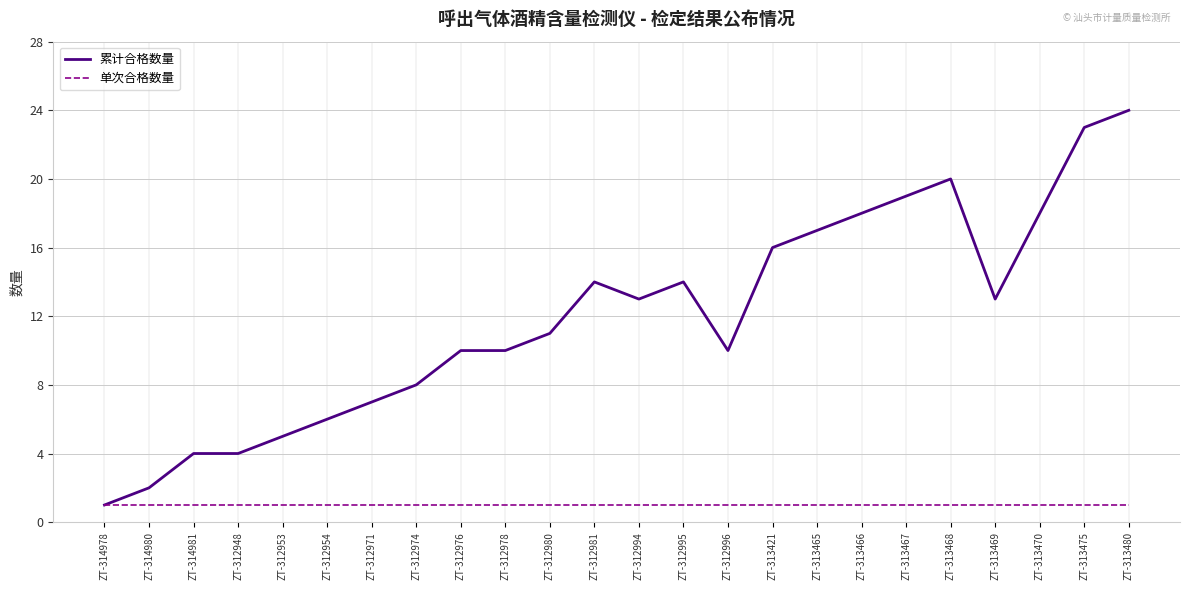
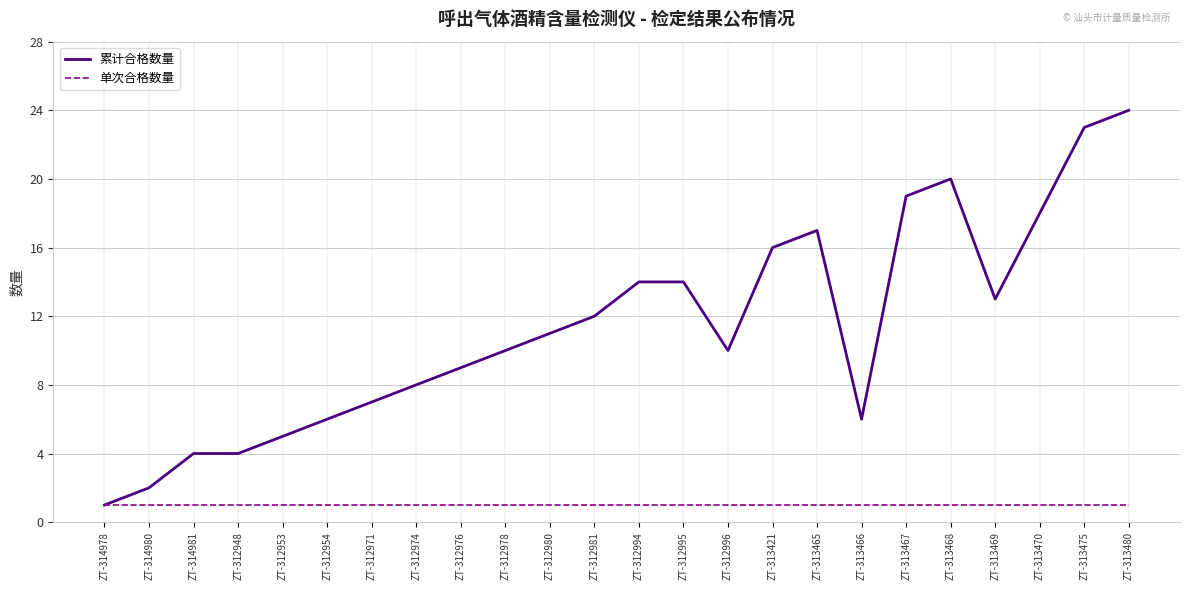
累计合格数量, ZT-312976: 10 -> 9
累计合格数量, ZT-312981: 14 -> 12
累计合格数量, ZT-312994: 13 -> 14
累计合格数量, ZT-313466: 18 -> 6
